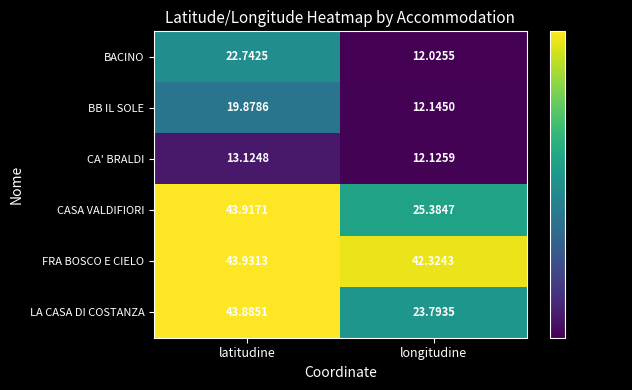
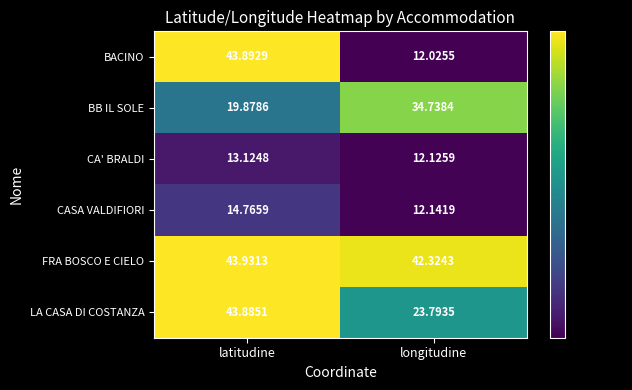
BACINO, latitudine: 22.7425 -> 43.8929
BB IL SOLE, longitudine: 12.1450 -> 34.7384
CASA VALDIFIORI, latitudine: 43.9171 -> 14.7659
CASA VALDIFIORI, longitudine: 25.3847 -> 12.1419
